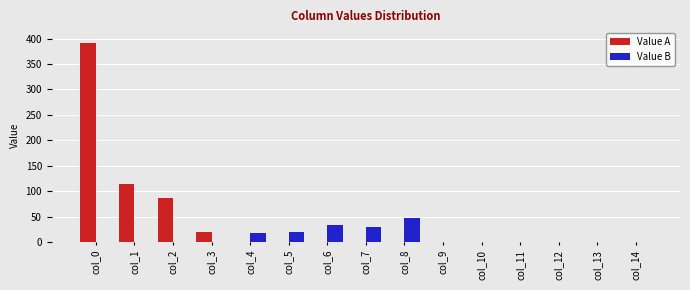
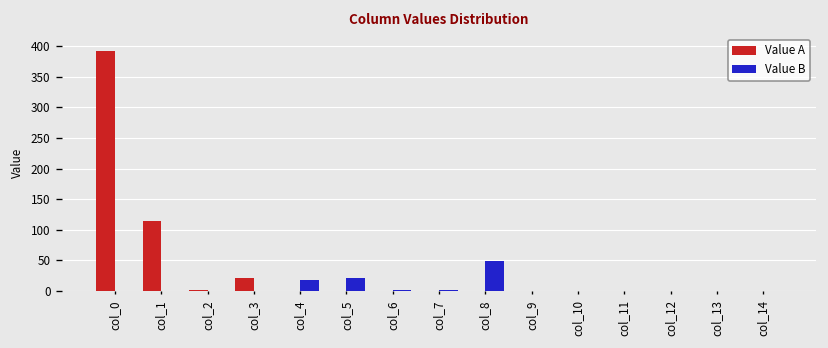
Value A, col_2: 90 -> 0
Value B, col_6: 40 -> 0
Value B, col_7: 30 -> 0
